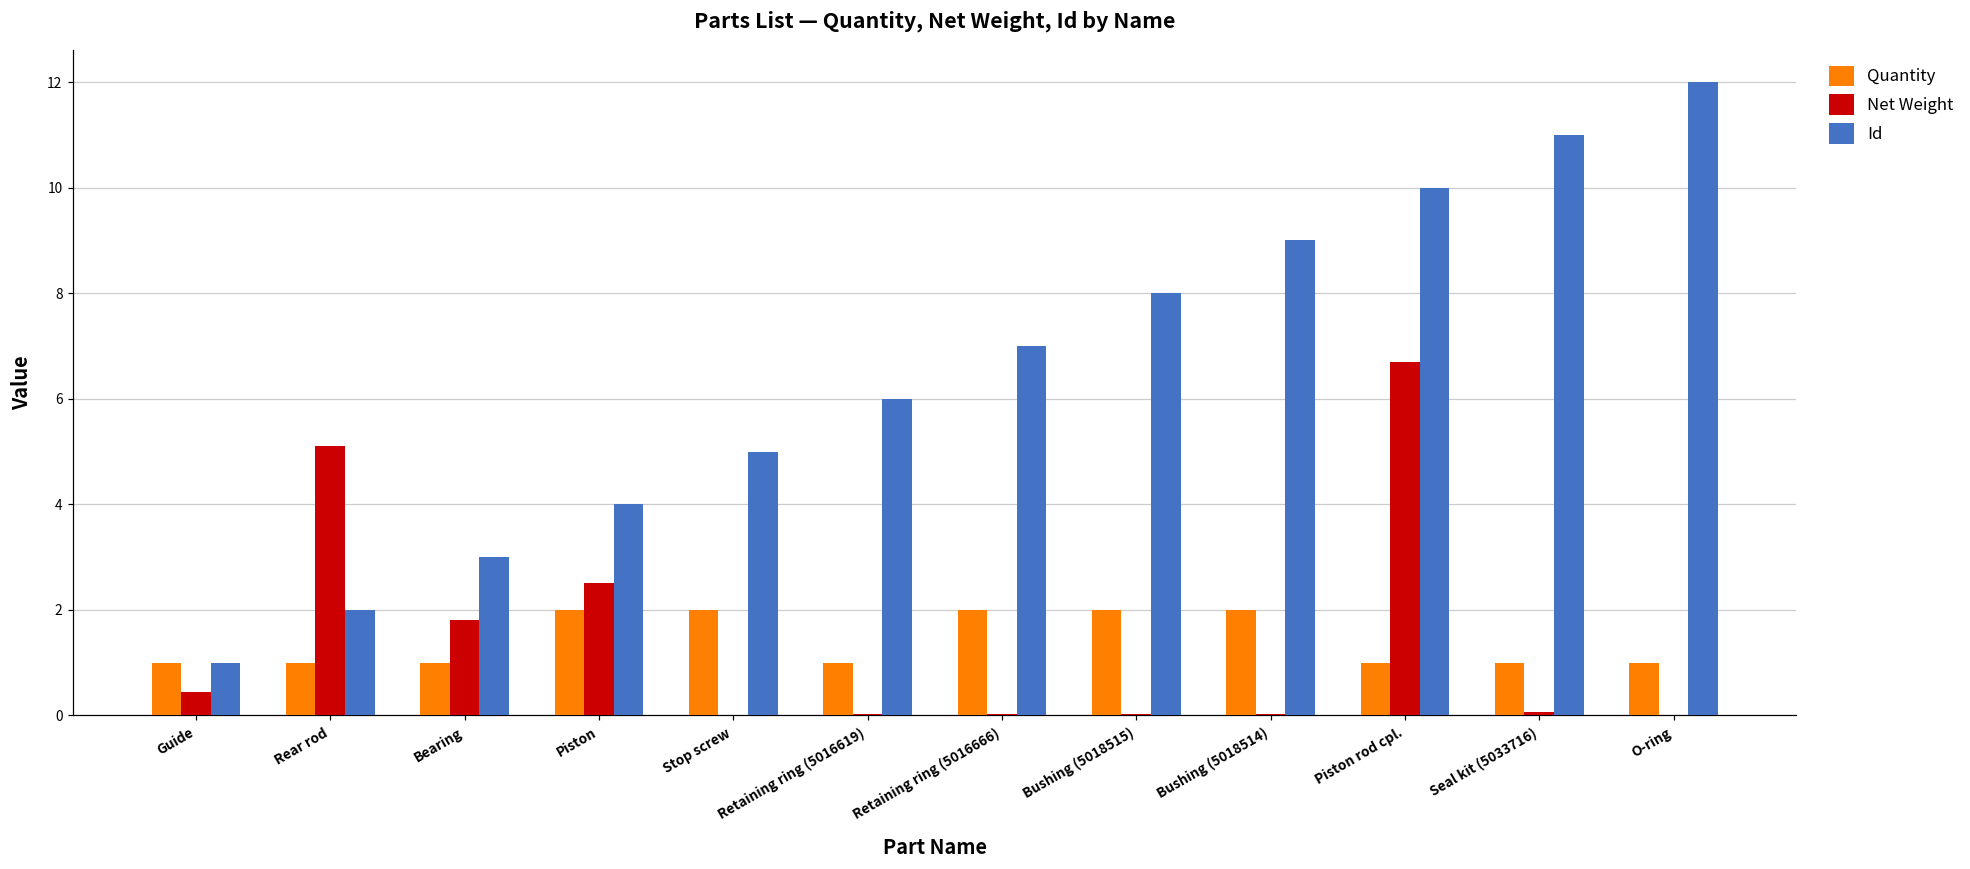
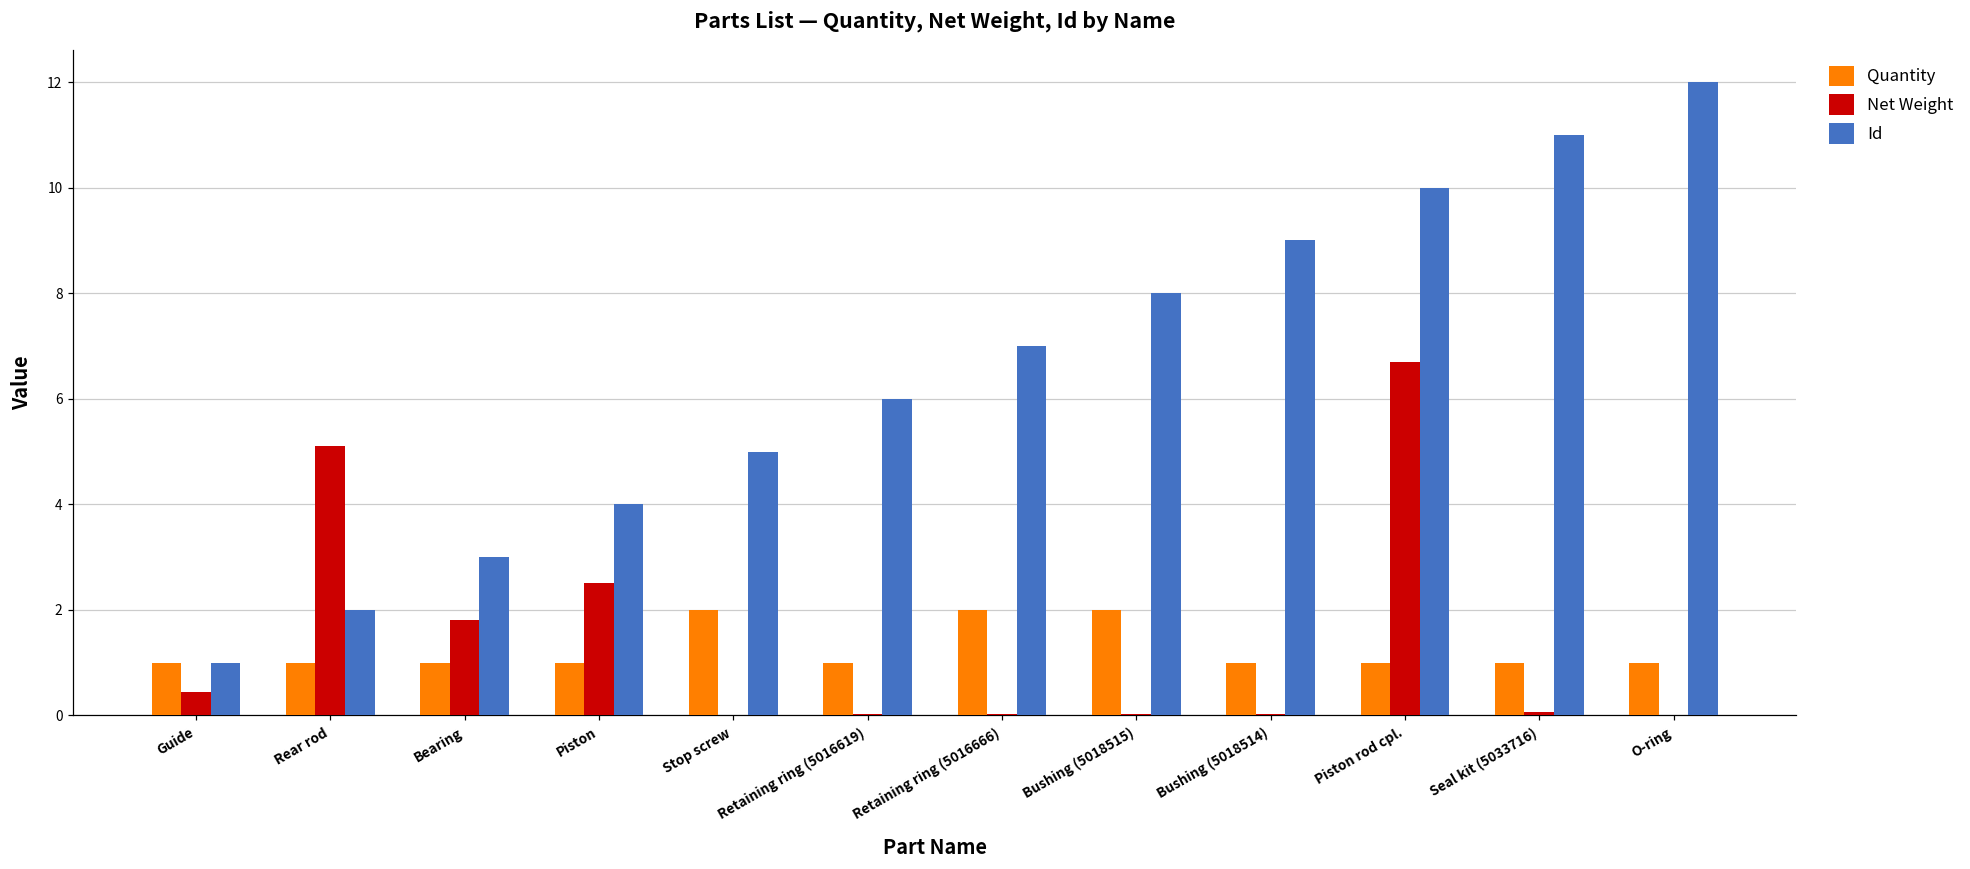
Quantity, Piston: 2 -> 1
Quantity, Bushing (5018514): 2 -> 1
